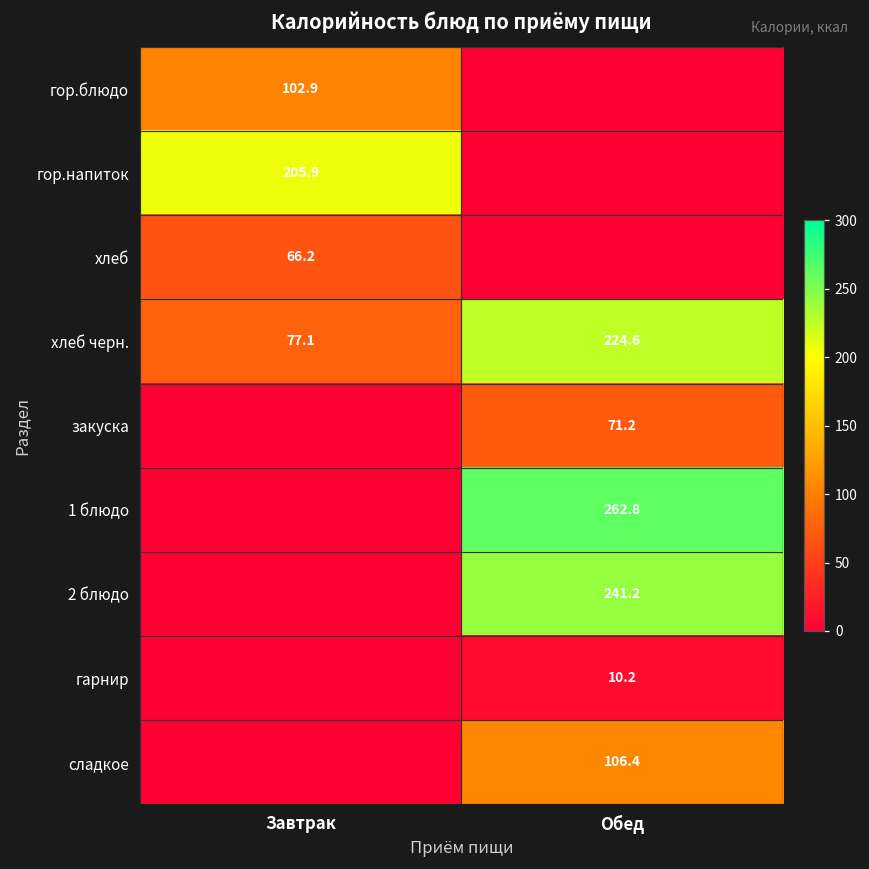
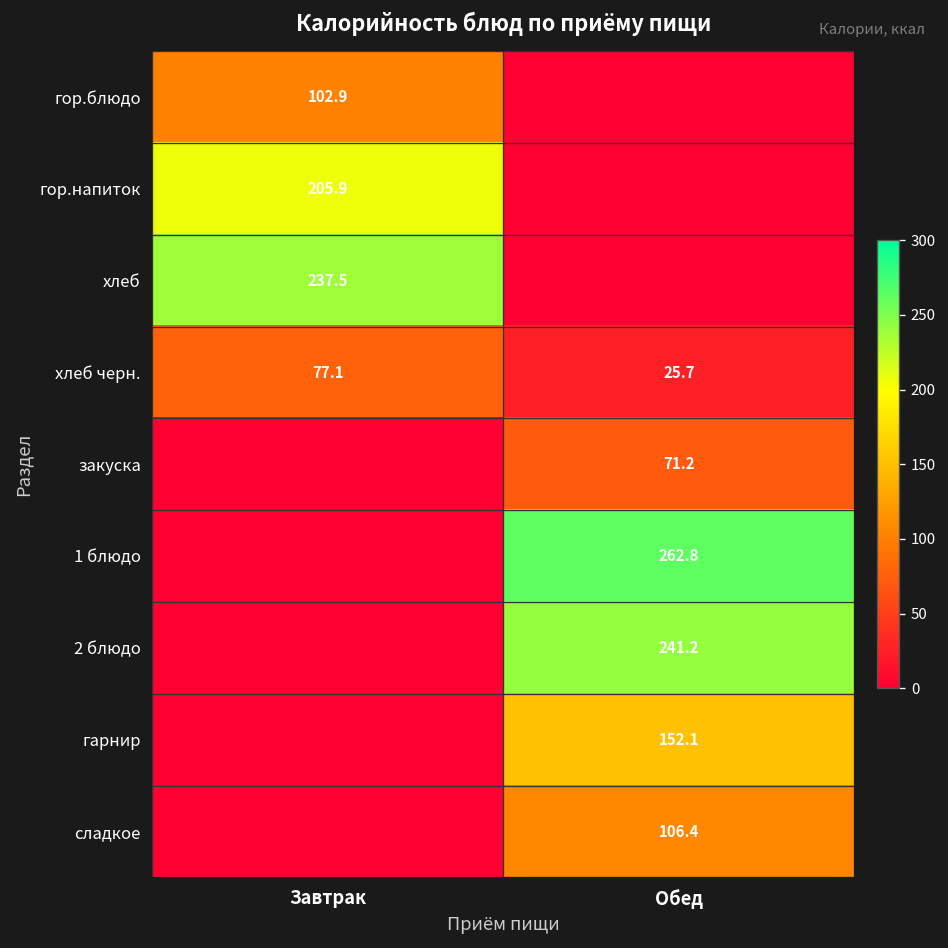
хлеб, Завтрак: 66.2 -> 237.5
хлеб черн., Обед: 224.6 -> 25.7
гарнир, Обед: 10.2 -> 152.1
